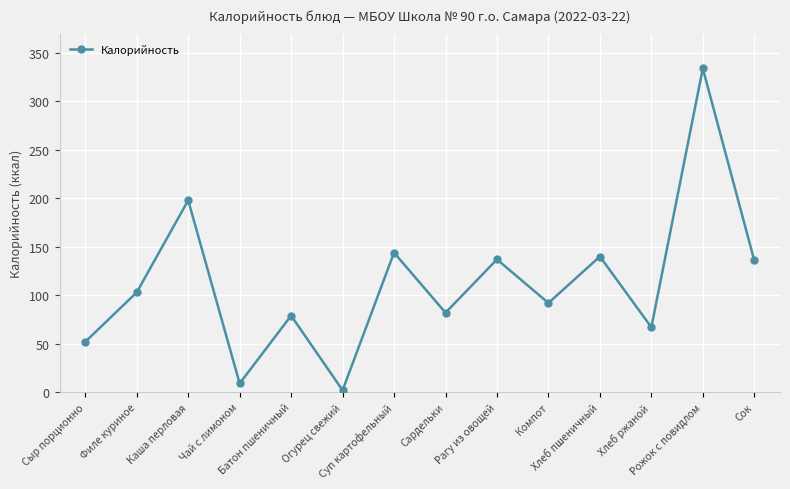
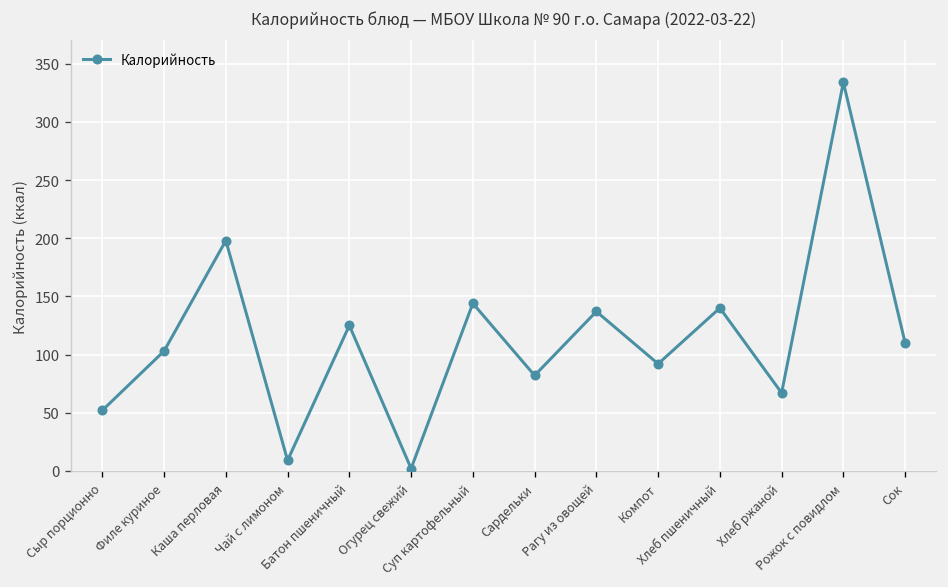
Батон пшеничный: 80 -> 130
Сок: 140 -> 110
